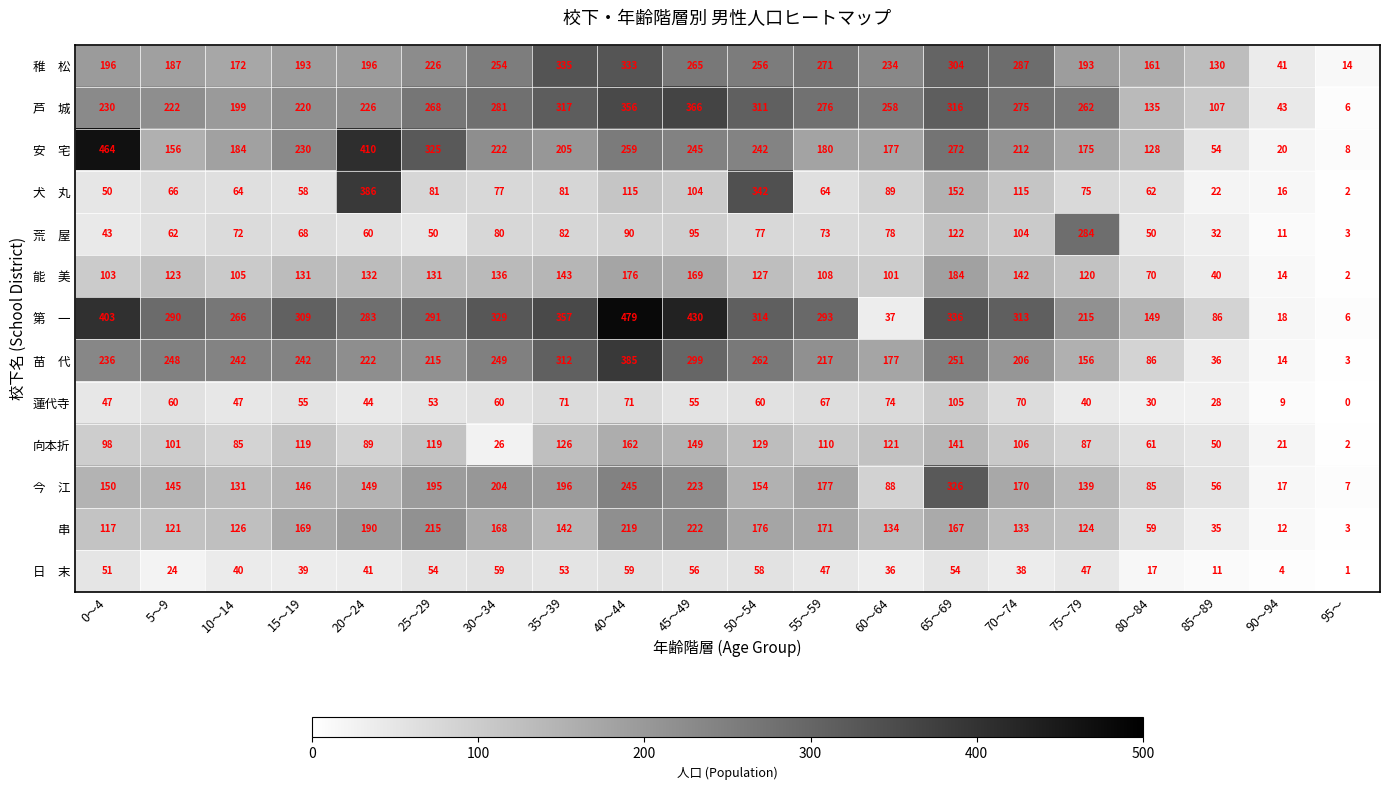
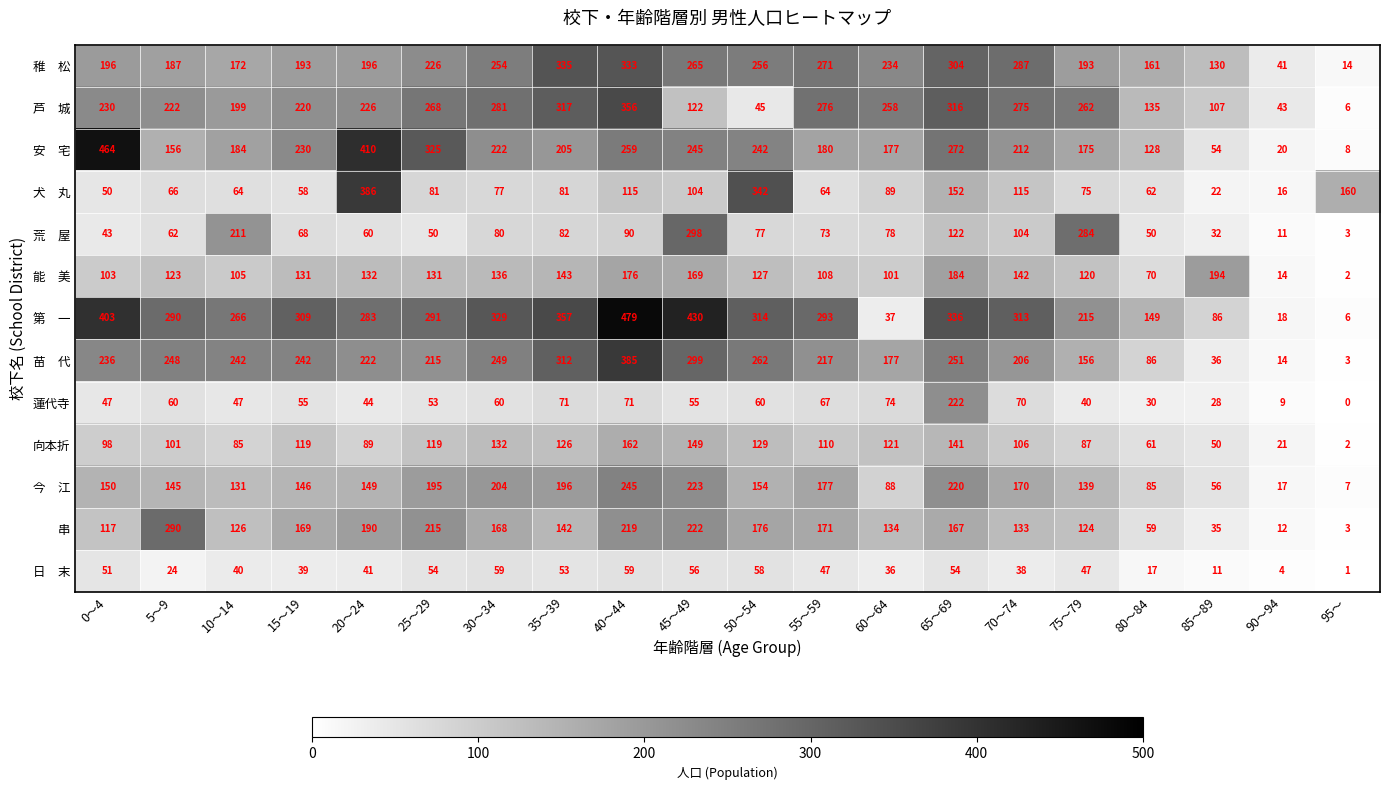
芦 城, 45～49: 366 -> 122
芦 城, 50～54: 311 -> 45
犬 丸, 95～: 2 -> 160
荒 屋, 10～14: 72 -> 211
荒 屋, 45～49: 95 -> 298
能 美, 85～89: 40 -> 194
蓮代寺, 65～69: 105 -> 222
向本折, 30～34: 26 -> 132
今 江, 65～69: 326 -> 220
串, 5～9: 121 -> 290
